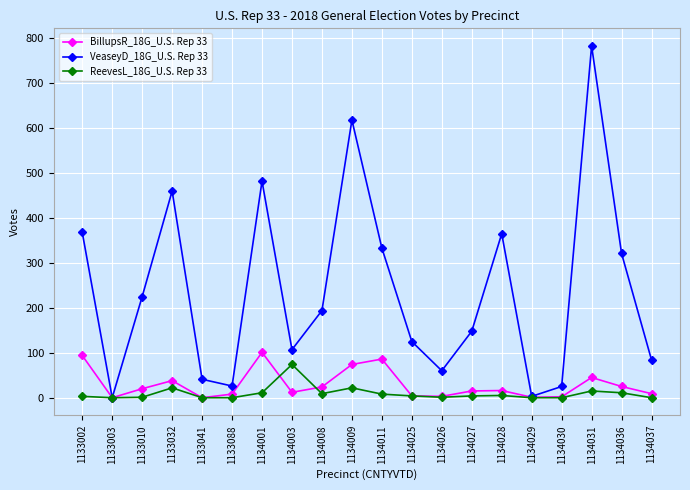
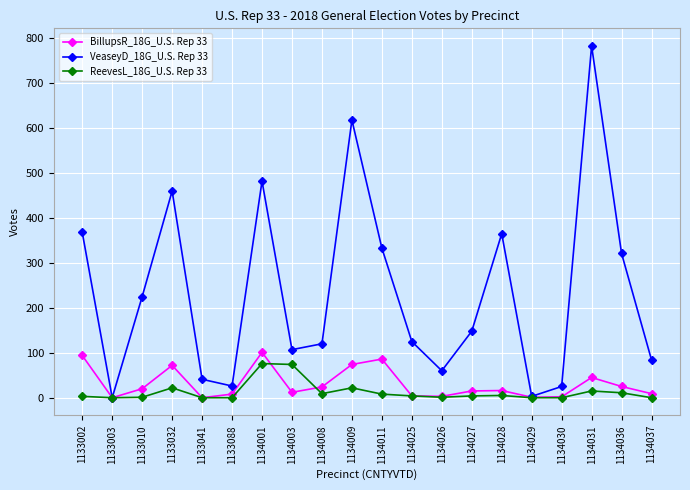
BillupsR_18G_U.S. Rep 33, 1133032: 40 -> 70
ReevesL_18G_U.S. Rep 33, 1134001: 10 -> 80
VeaseyD_18G_U.S. Rep 33, 1134008: 190 -> 120
